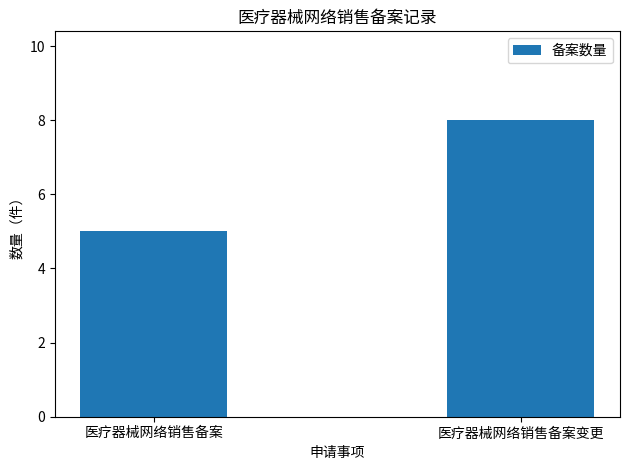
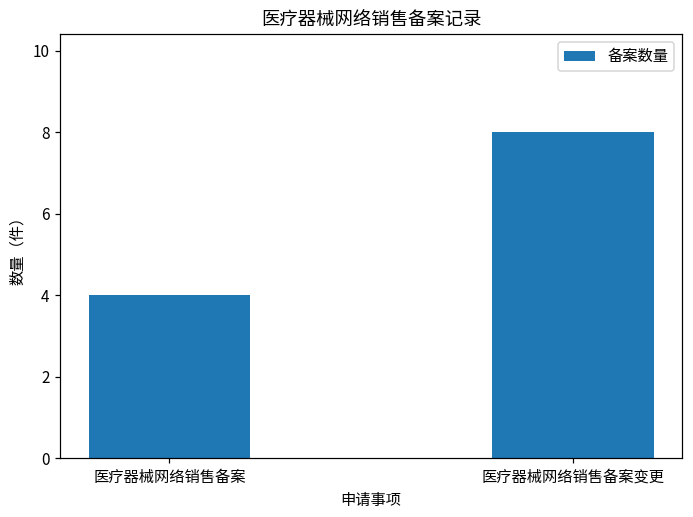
医疗器械网络销售备案: 5 -> 4
